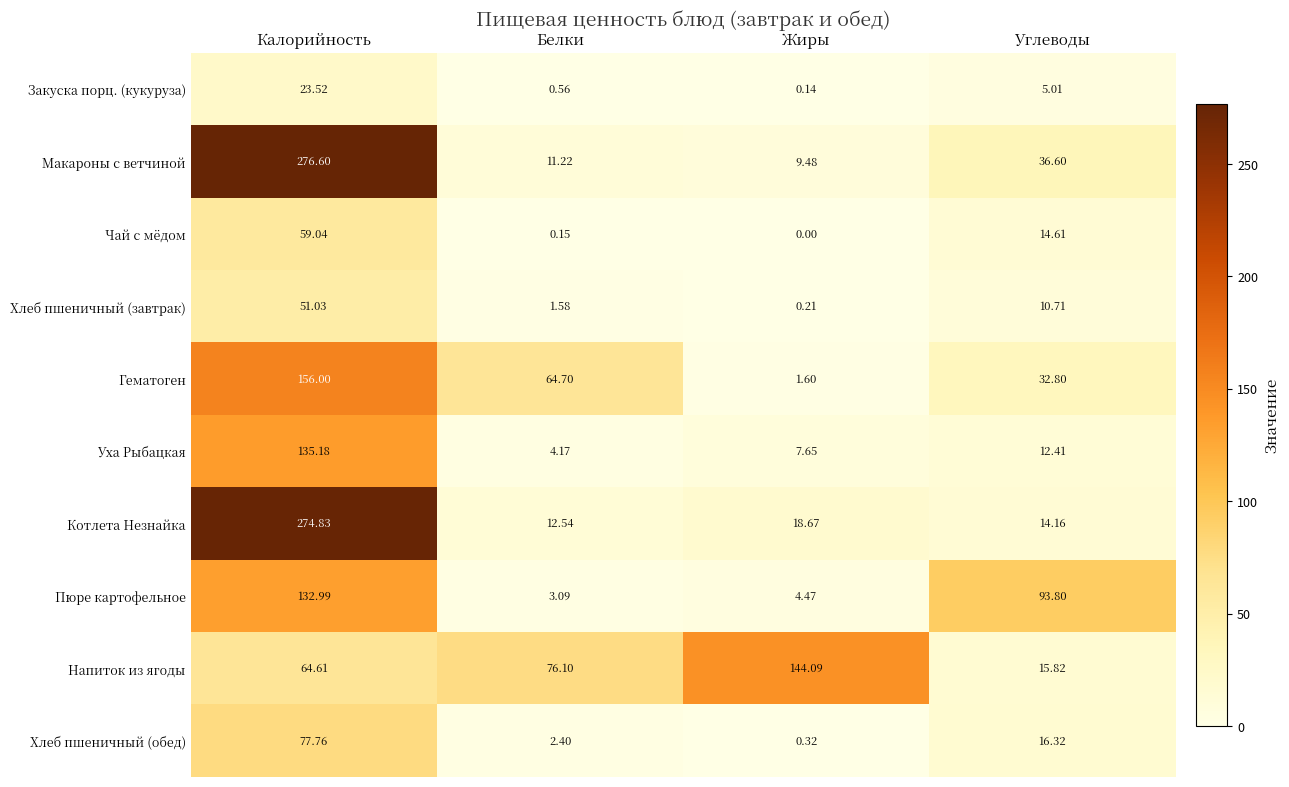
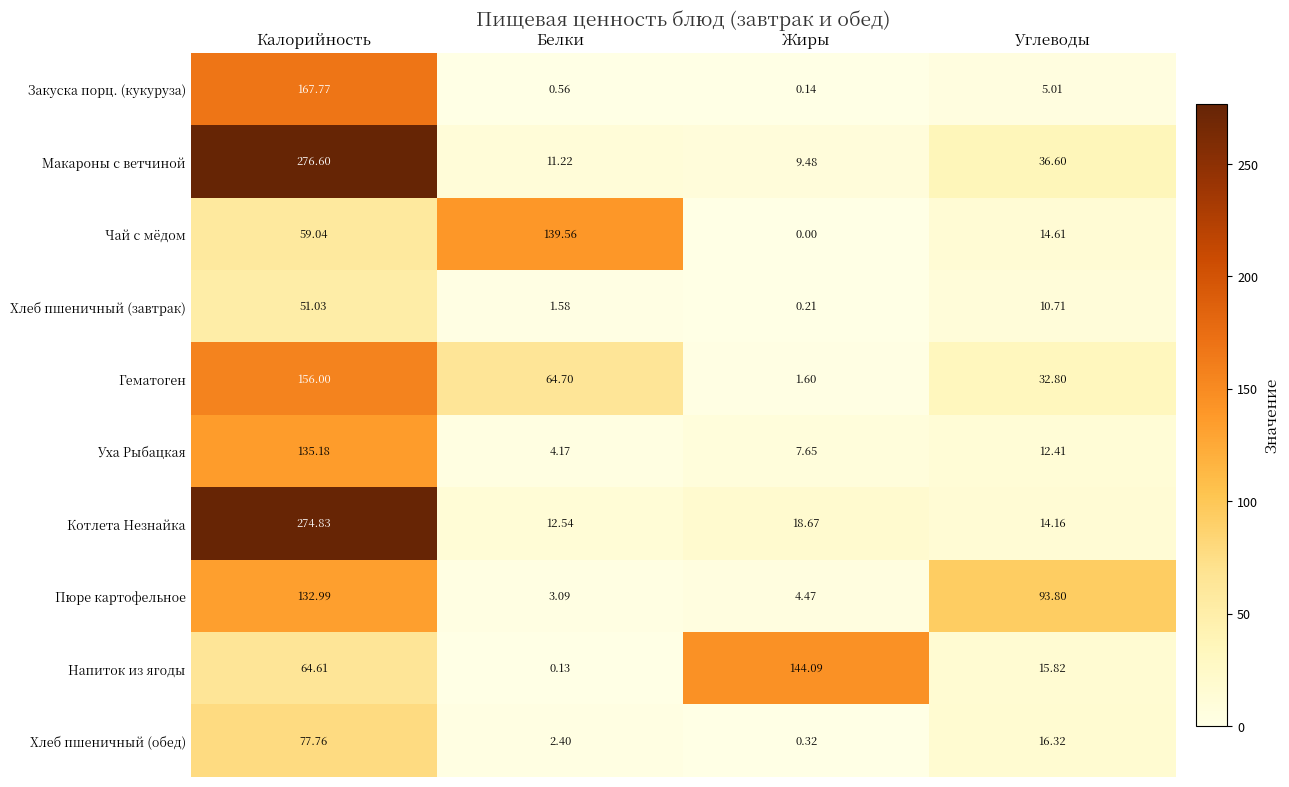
Закуска порц. (кукуруза), Калорийность: 23.52 -> 167.77
Чай с мёдом, Белки: 0.15 -> 139.56
Напиток из ягоды, Белки: 76.10 -> 0.13
